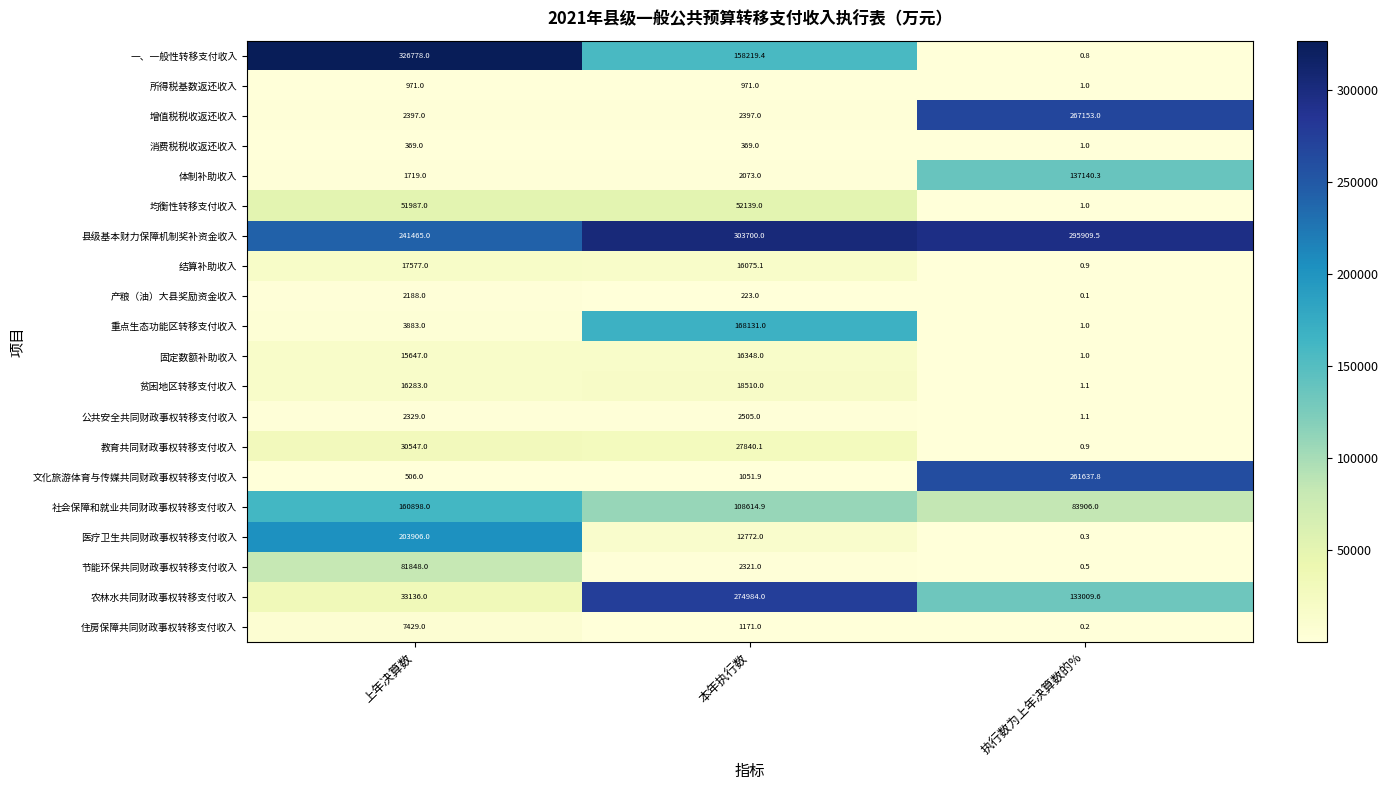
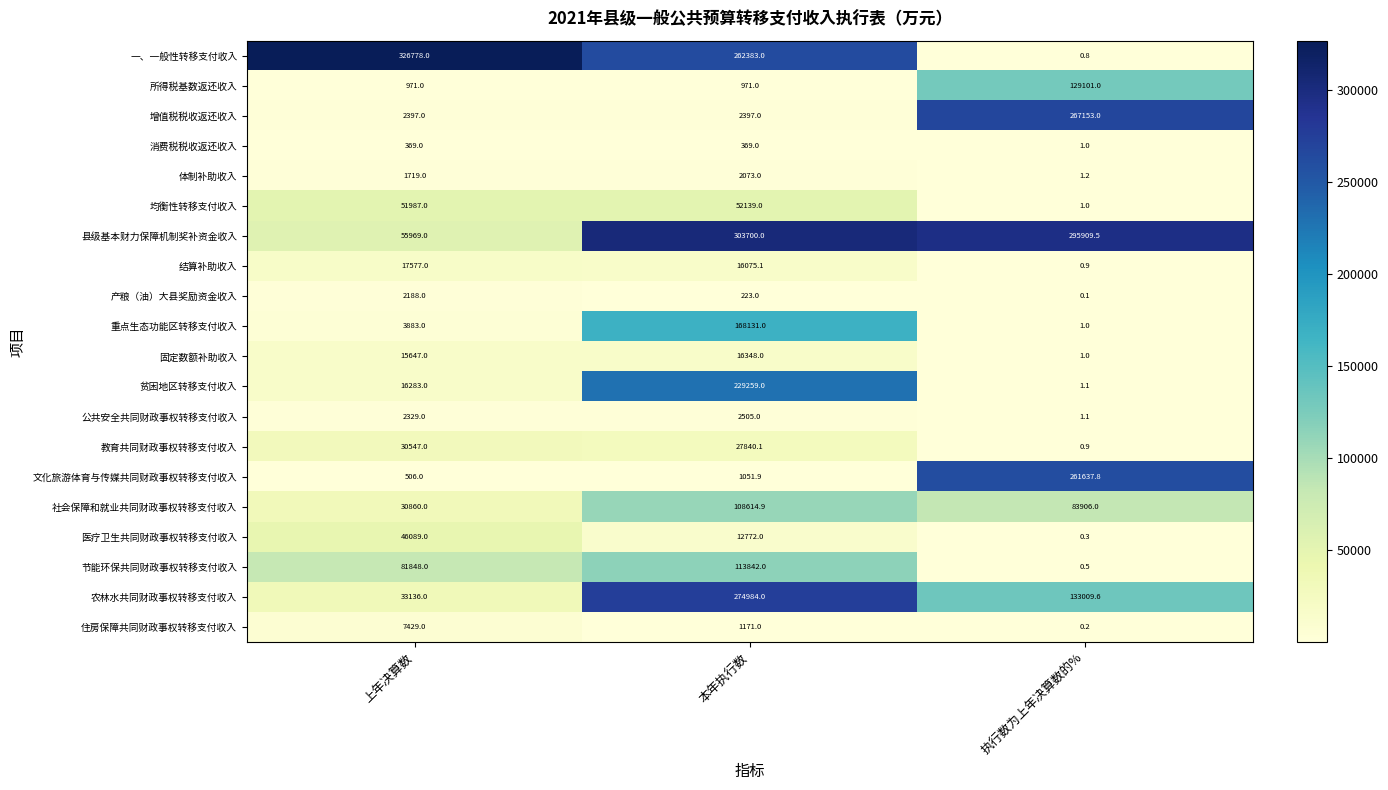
一、一般性转移支付收入, 本年执行数: 158219.4 -> 262383.0
所得税基数返还收入, 执行数为上年决算数的%: 1.0 -> 129101.0
体制补助收入, 执行数为上年决算数的%: 137140.3 -> 1.2
县级基本财力保障机制奖补资金收入, 上年决算数: 241465.0 -> 55969.0
贫困地区转移支付收入, 本年执行数: 18510.0 -> 229259.0
社会保障和就业共同财政事权转移支付收入, 上年决算数: 160898.0 -> 30860.0
医疗卫生共同财政事权转移支付收入, 上年决算数: 203906.0 -> 46089.0
节能环保共同财政事权转移支付收入, 本年执行数: 2321.0 -> 113842.0
